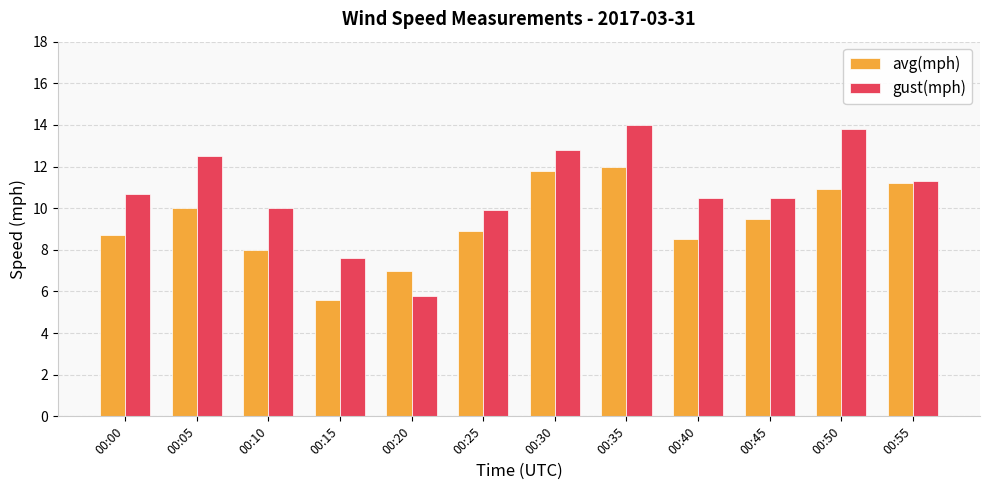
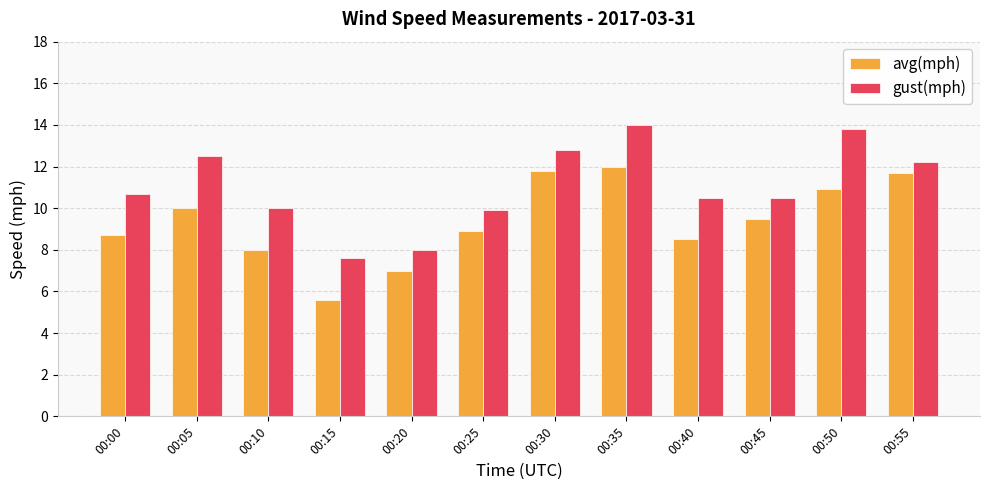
gust(mph), 00:20: 5.8 -> 8.0
avg(mph), 00:55: 11.2 -> 11.7
gust(mph), 00:55: 11.3 -> 12.2
